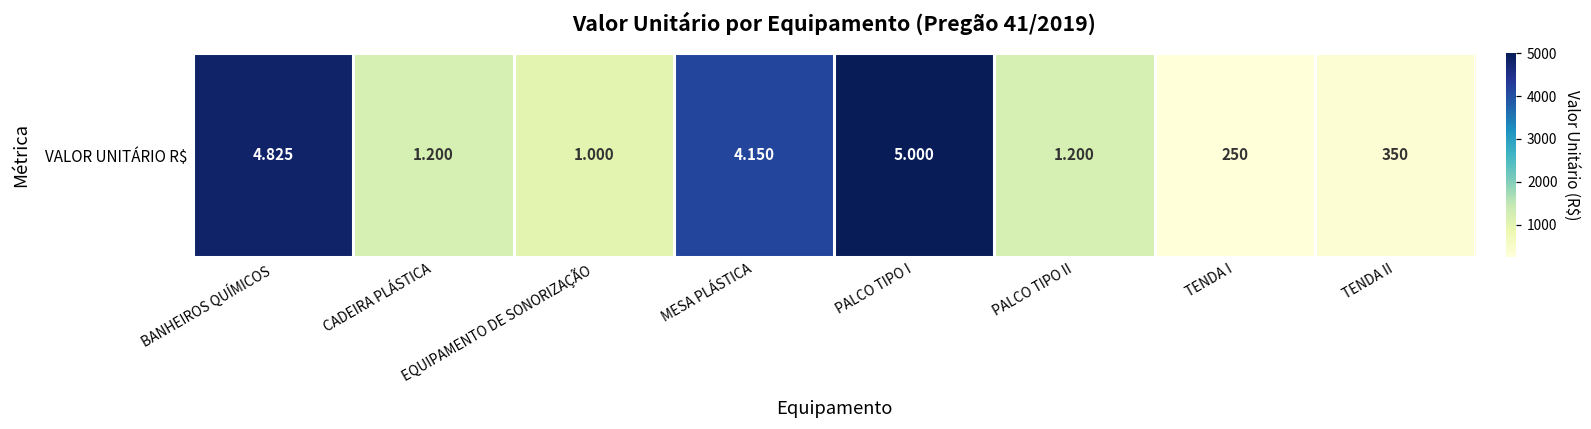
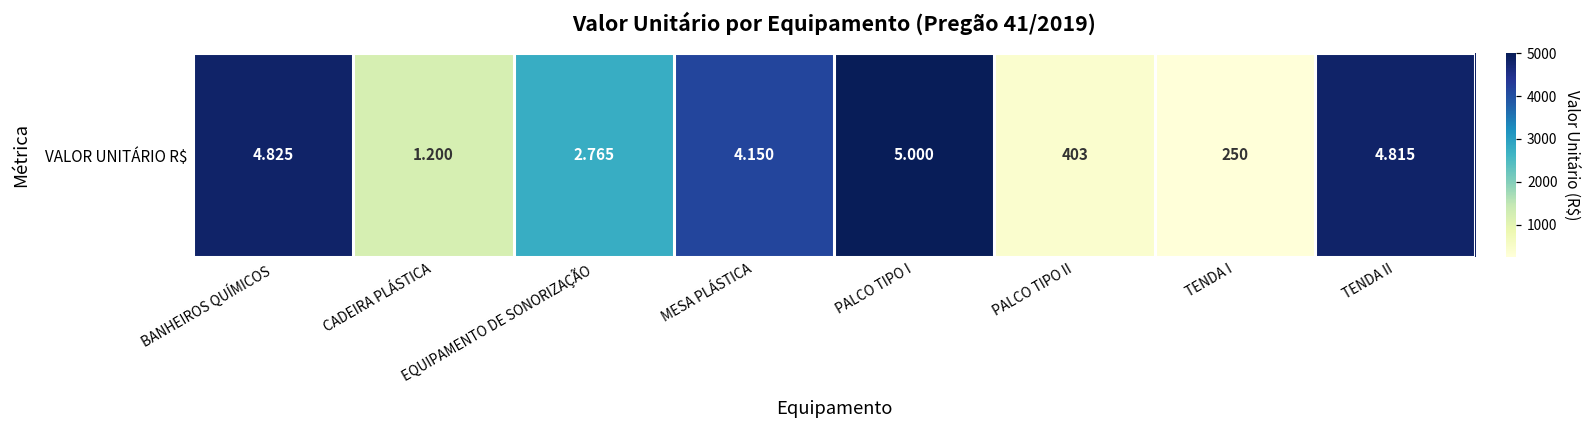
VALOR UNITÁRIO R$, EQUIPAMENTO DE SONORIZAÇÃO: 1.000 -> 2.765
VALOR UNITÁRIO R$, PALCO TIPO II: 1.200 -> 403
VALOR UNITÁRIO R$, TENDA II: 350 -> 4.815
